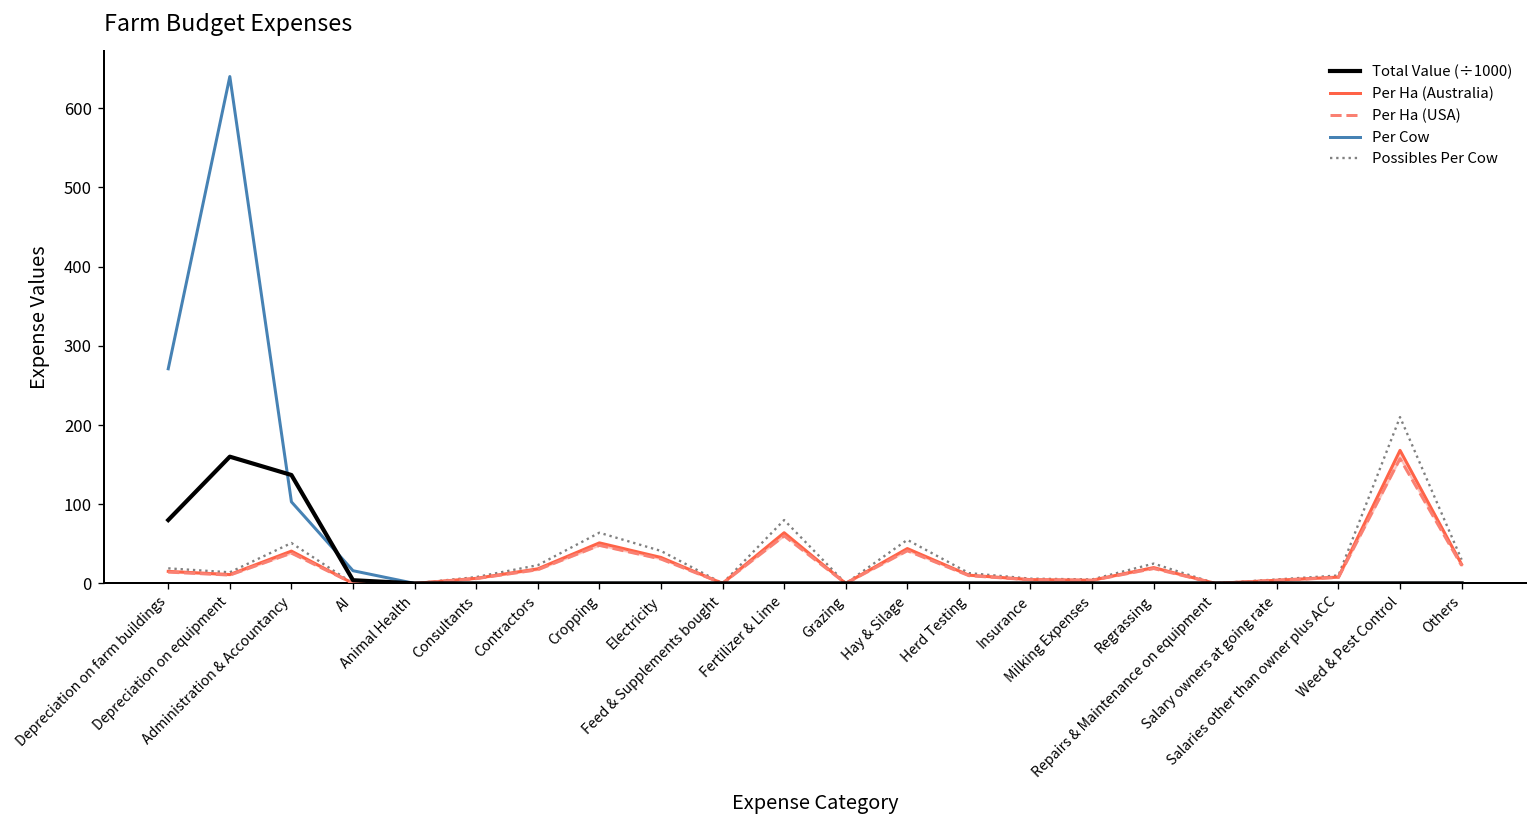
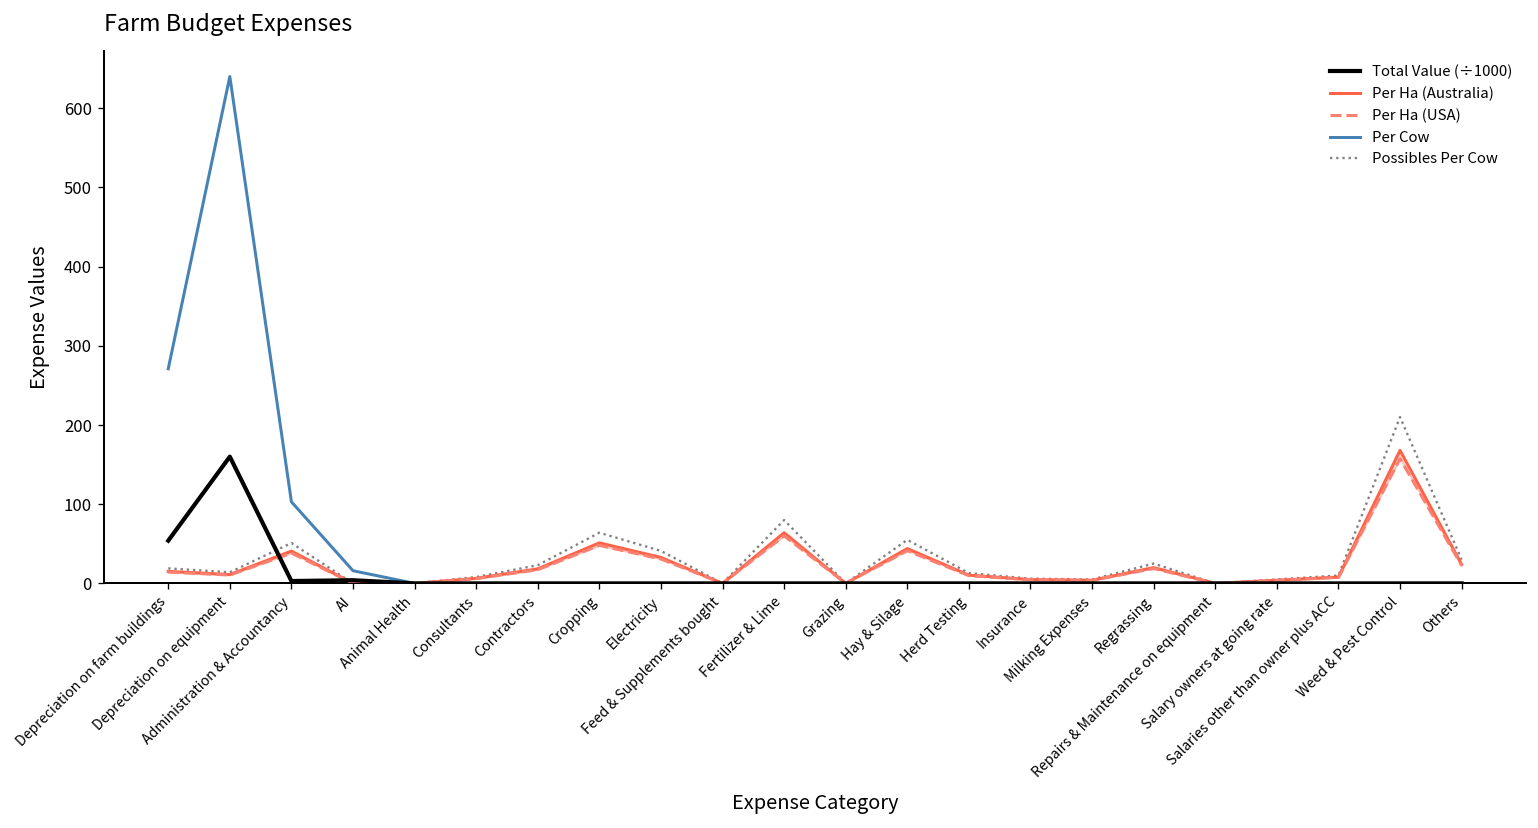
Total Value (÷1000), Depreciation on farm buildings: 80 -> 50
Total Value (÷1000), Administration & Accountancy: 140 -> 0
